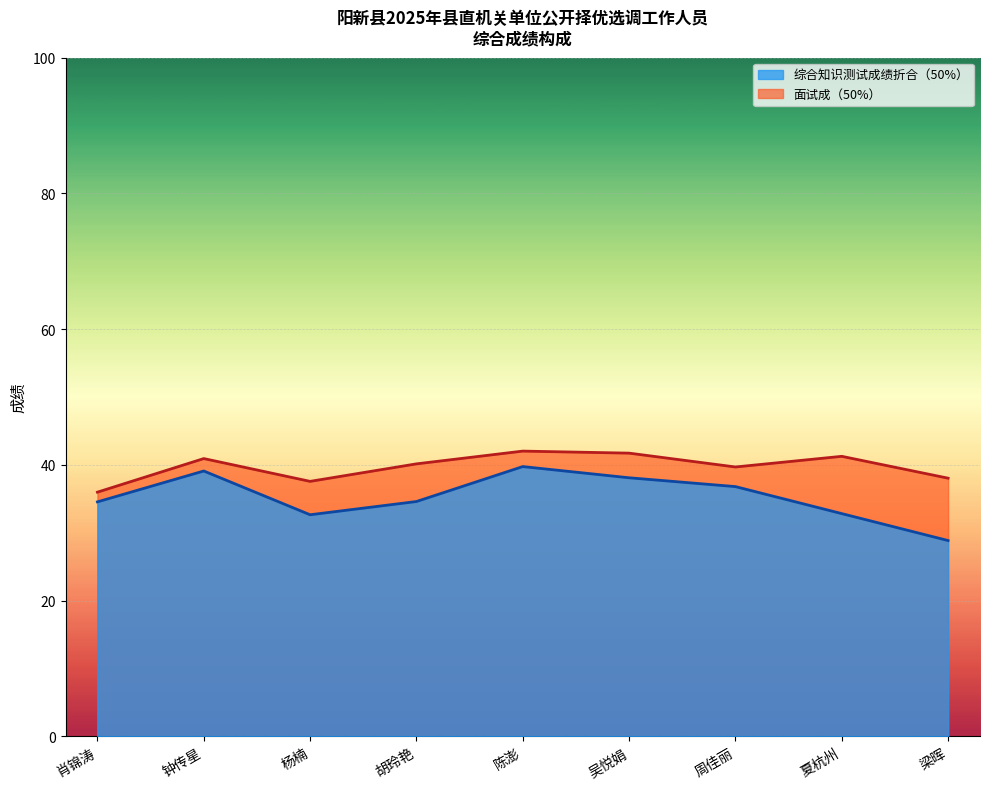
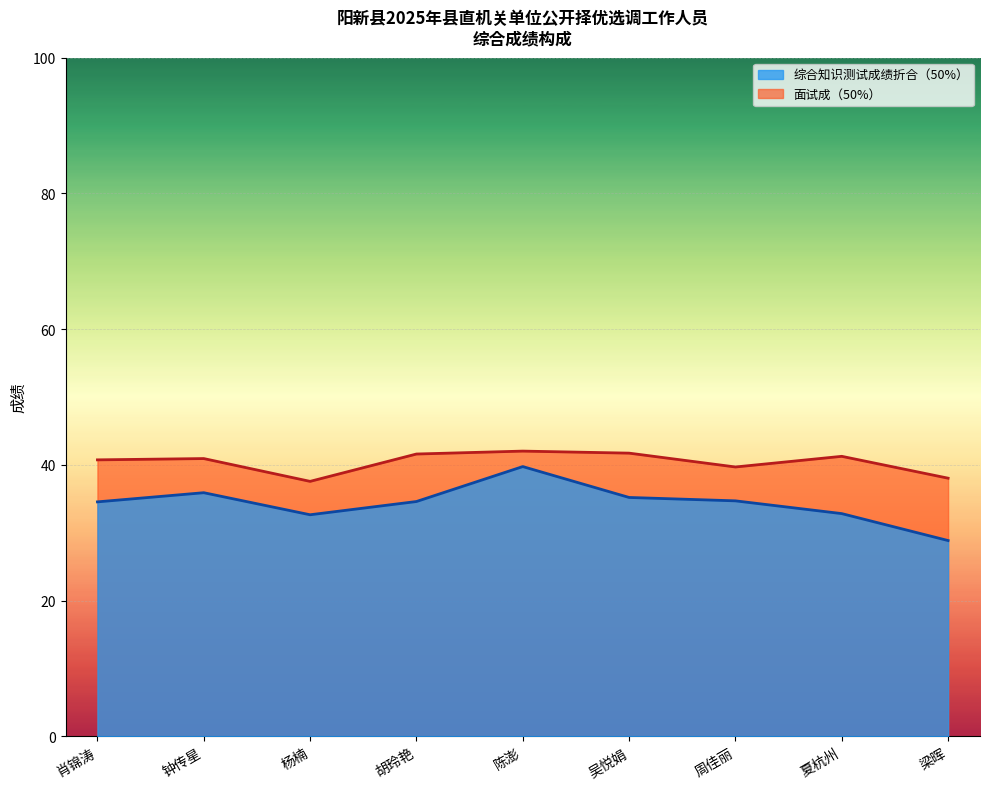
面试成（50%）, 肖锦涛: 36 -> 41
综合知识测试成绩折合（50%）, 钟传星: 39 -> 36
面试成（50%）, 胡玲艳: 40 -> 42
综合知识测试成绩折合（50%）, 吴悦娟: 38 -> 35
综合知识测试成绩折合（50%）, 周佳丽: 37 -> 35
